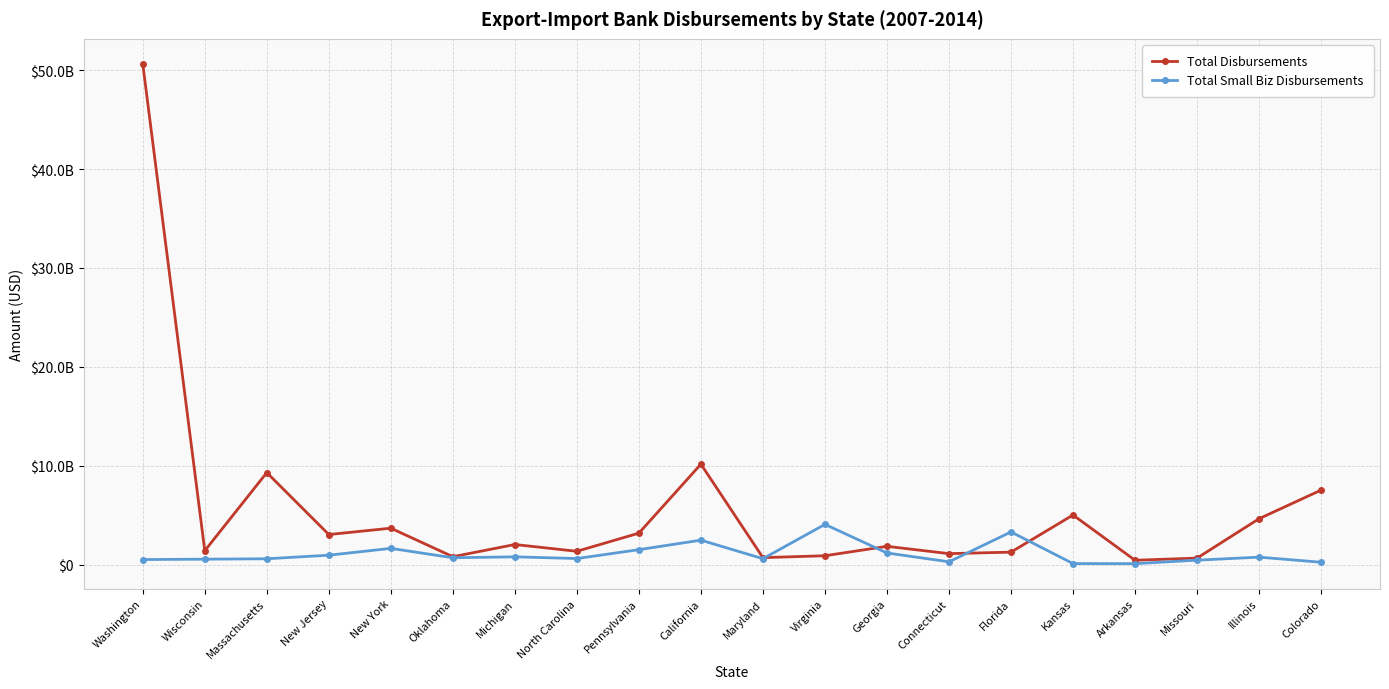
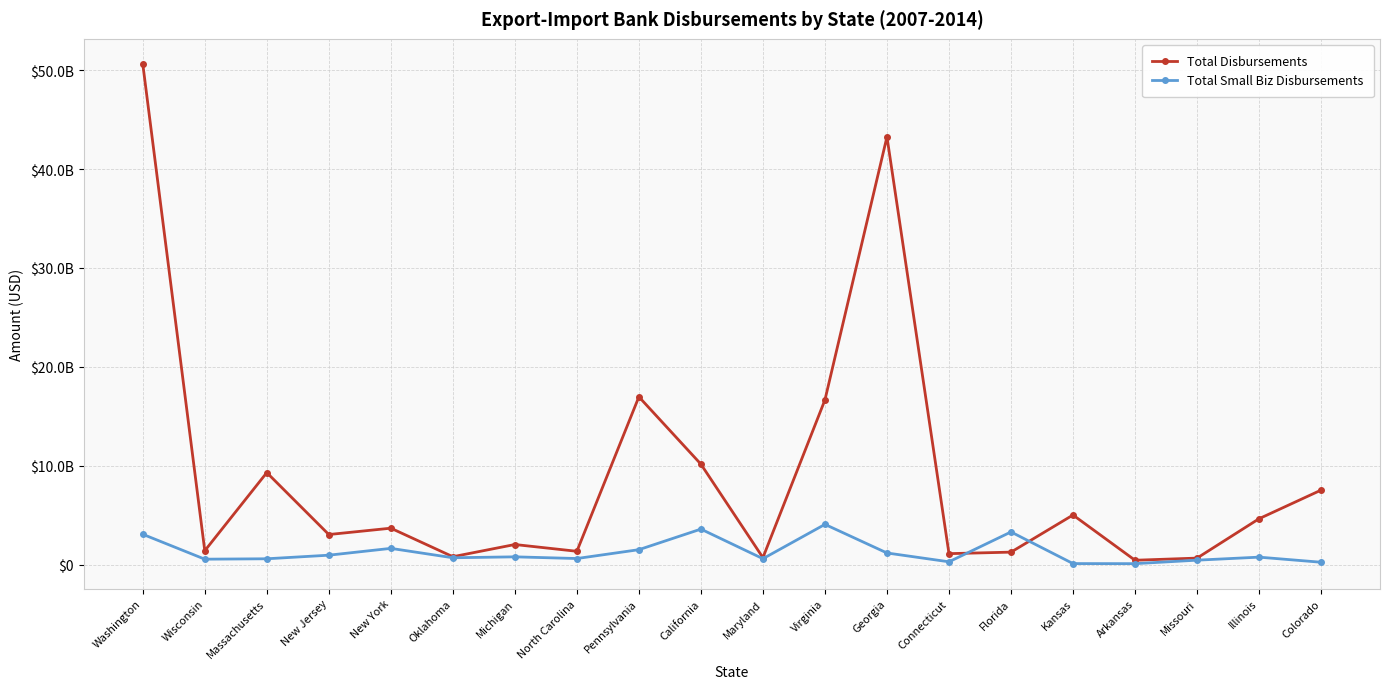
Total Small Biz Disbursements, Washington: $1000000000 -> $3000000000
Total Disbursements, Pennsylvania: $3000000000 -> $17000000000
Total Small Biz Disbursements, California: $2000000000 -> $4000000000
Total Disbursements, Virginia: $1000000000 -> $17000000000
Total Disbursements, Georgia: $2000000000 -> $43000000000
